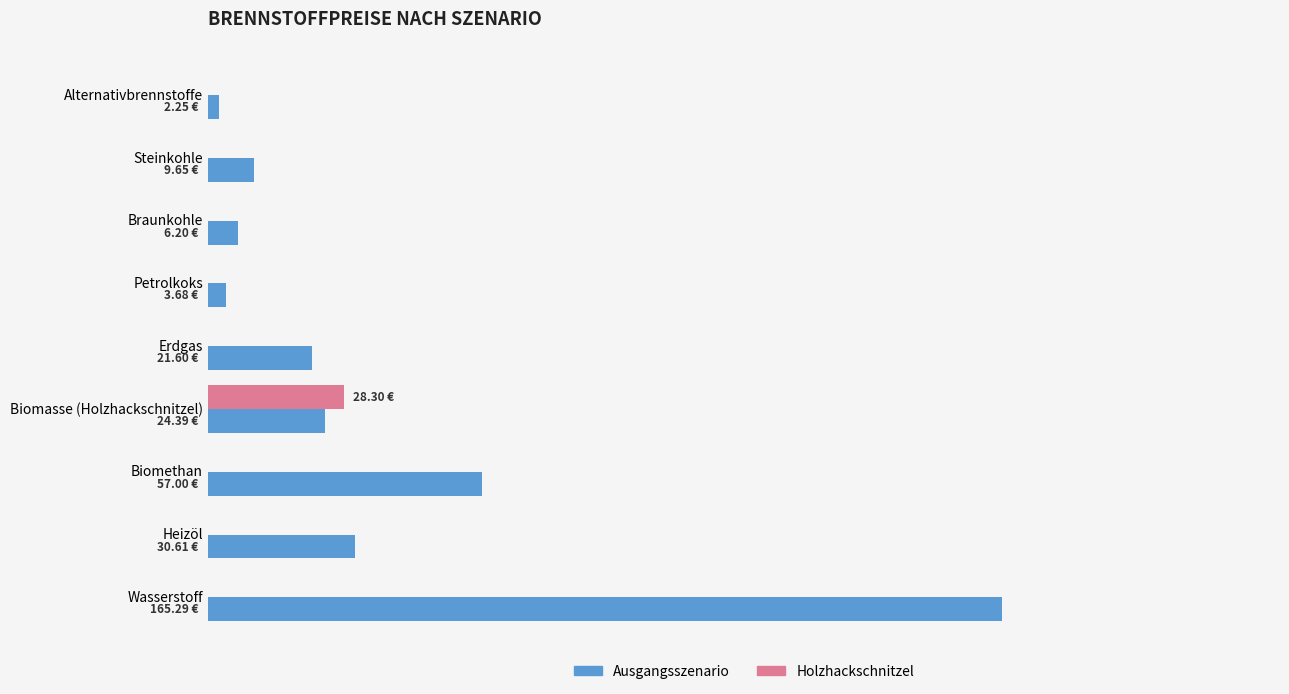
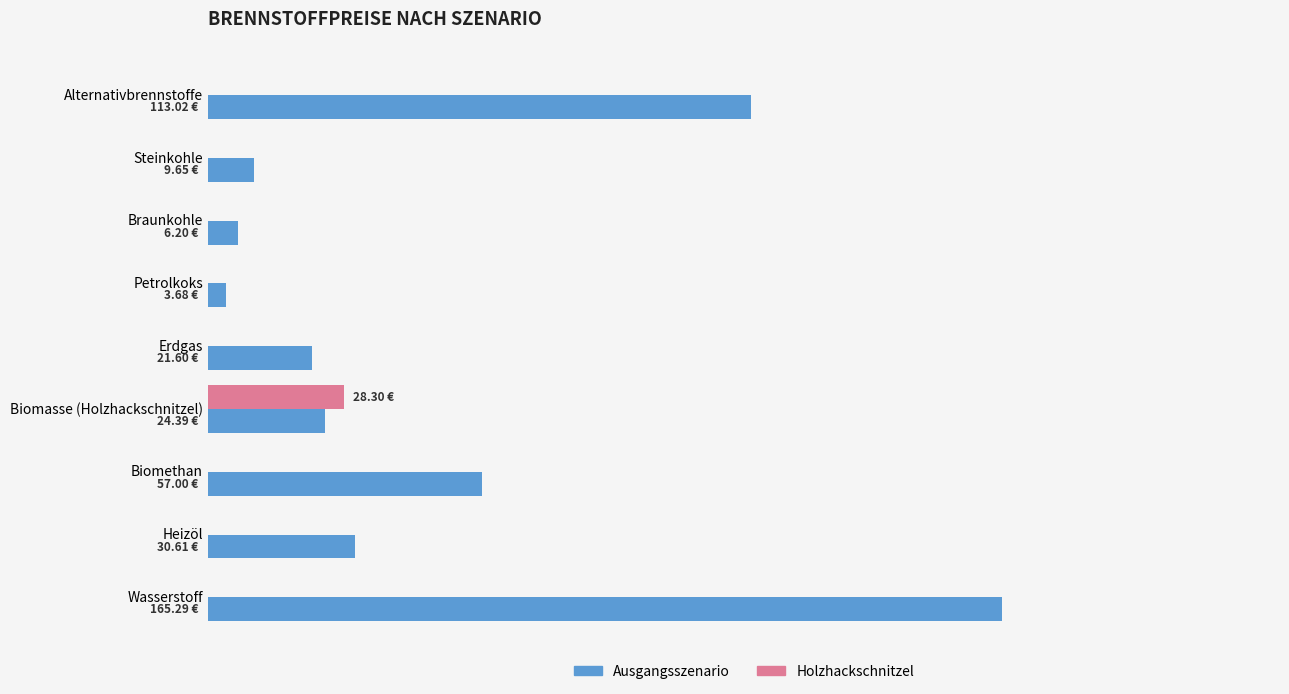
Ausgangsszenario, Alternativbrennstoffe: 2.25 -> 113.02
